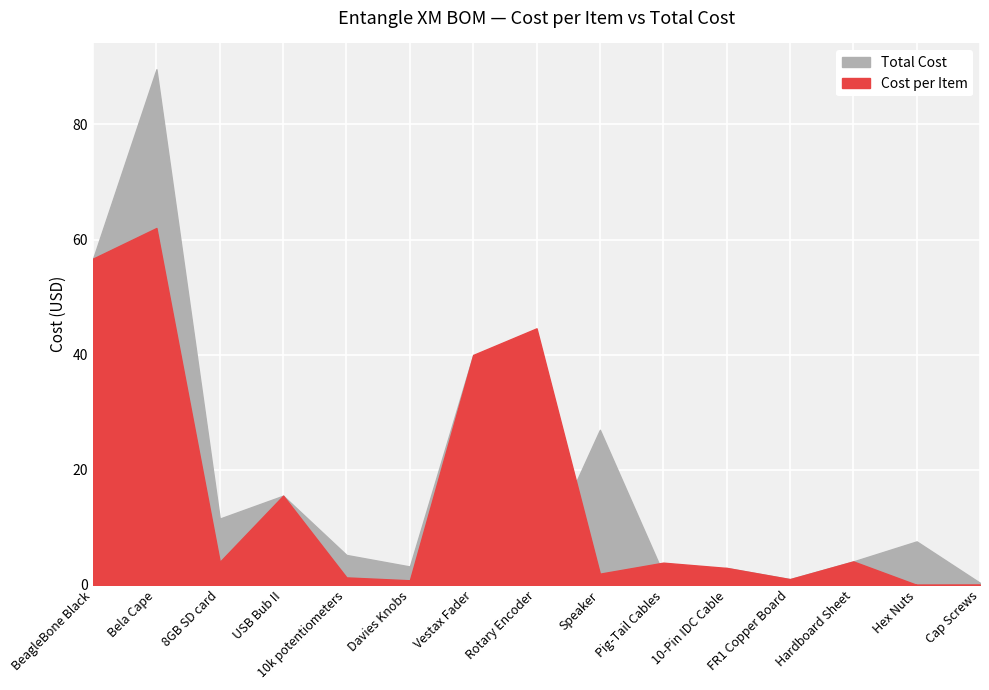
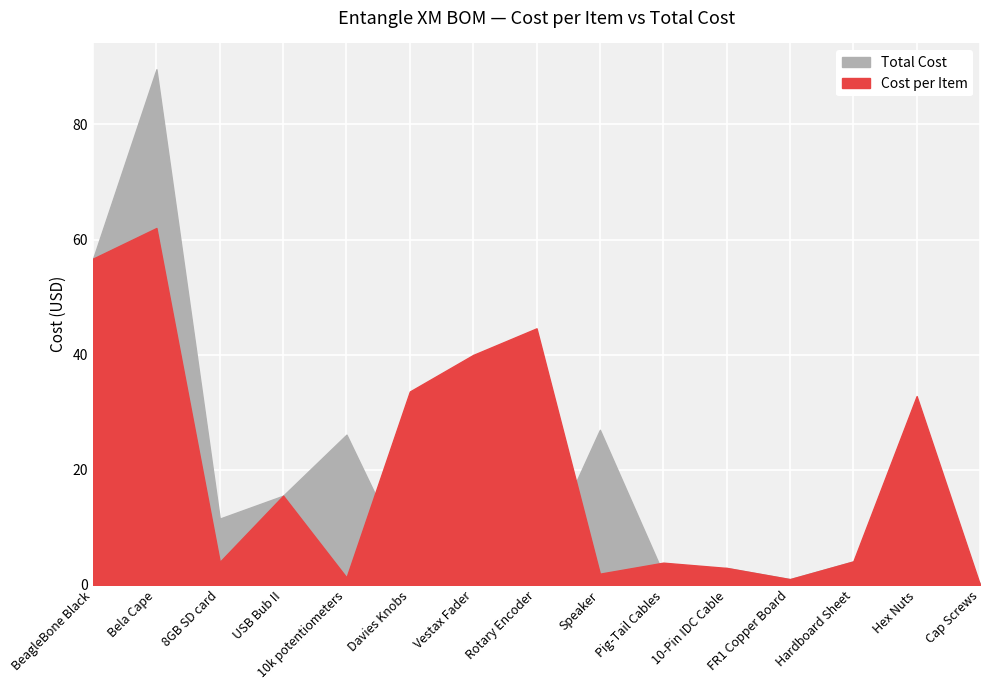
Total Cost, 10k potentiometers: 5 -> 26
Cost per Item, Davies Knobs: 1 -> 34
Total Cost, Hex Nuts: 8 -> 0
Cost per Item, Hex Nuts: 0 -> 33
